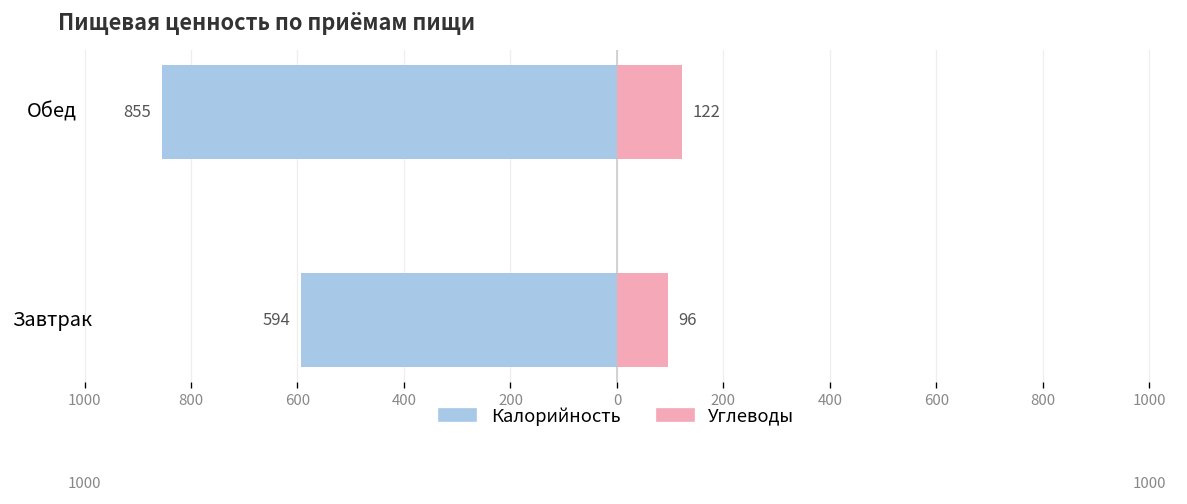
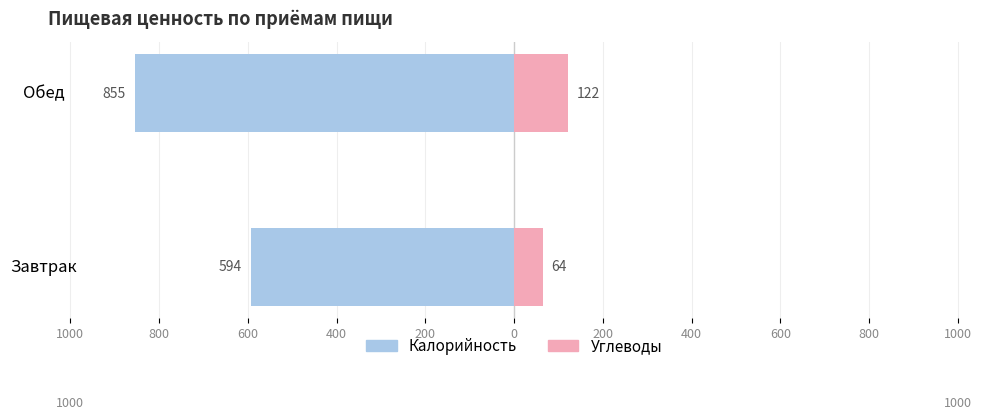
Углеводы, Завтрак: 96 -> 64
